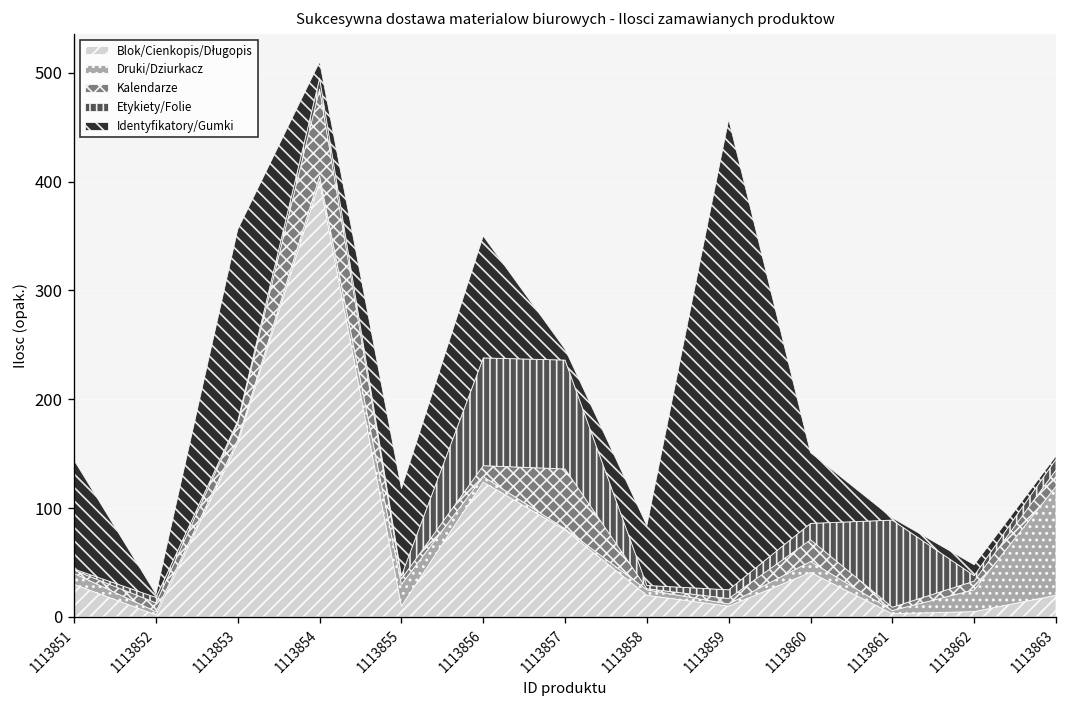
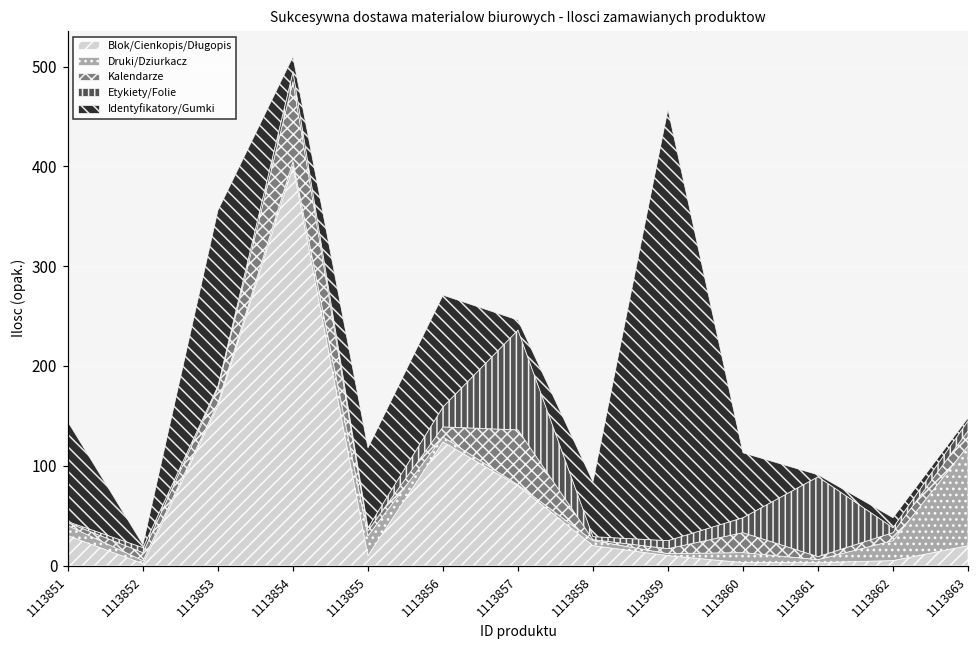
Etykiety/Folie, 1113856: 100 -> 20
Blok/Cienkopis/Długopis, 1113860: 40 -> 0
